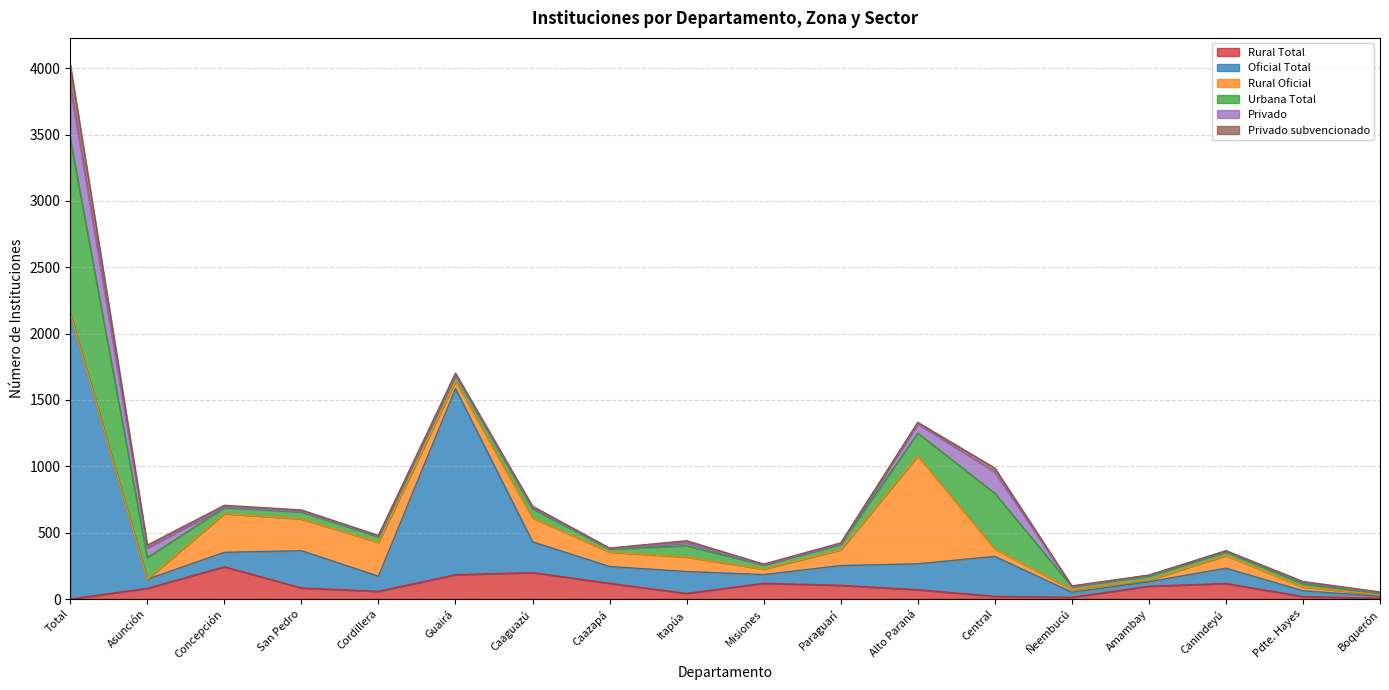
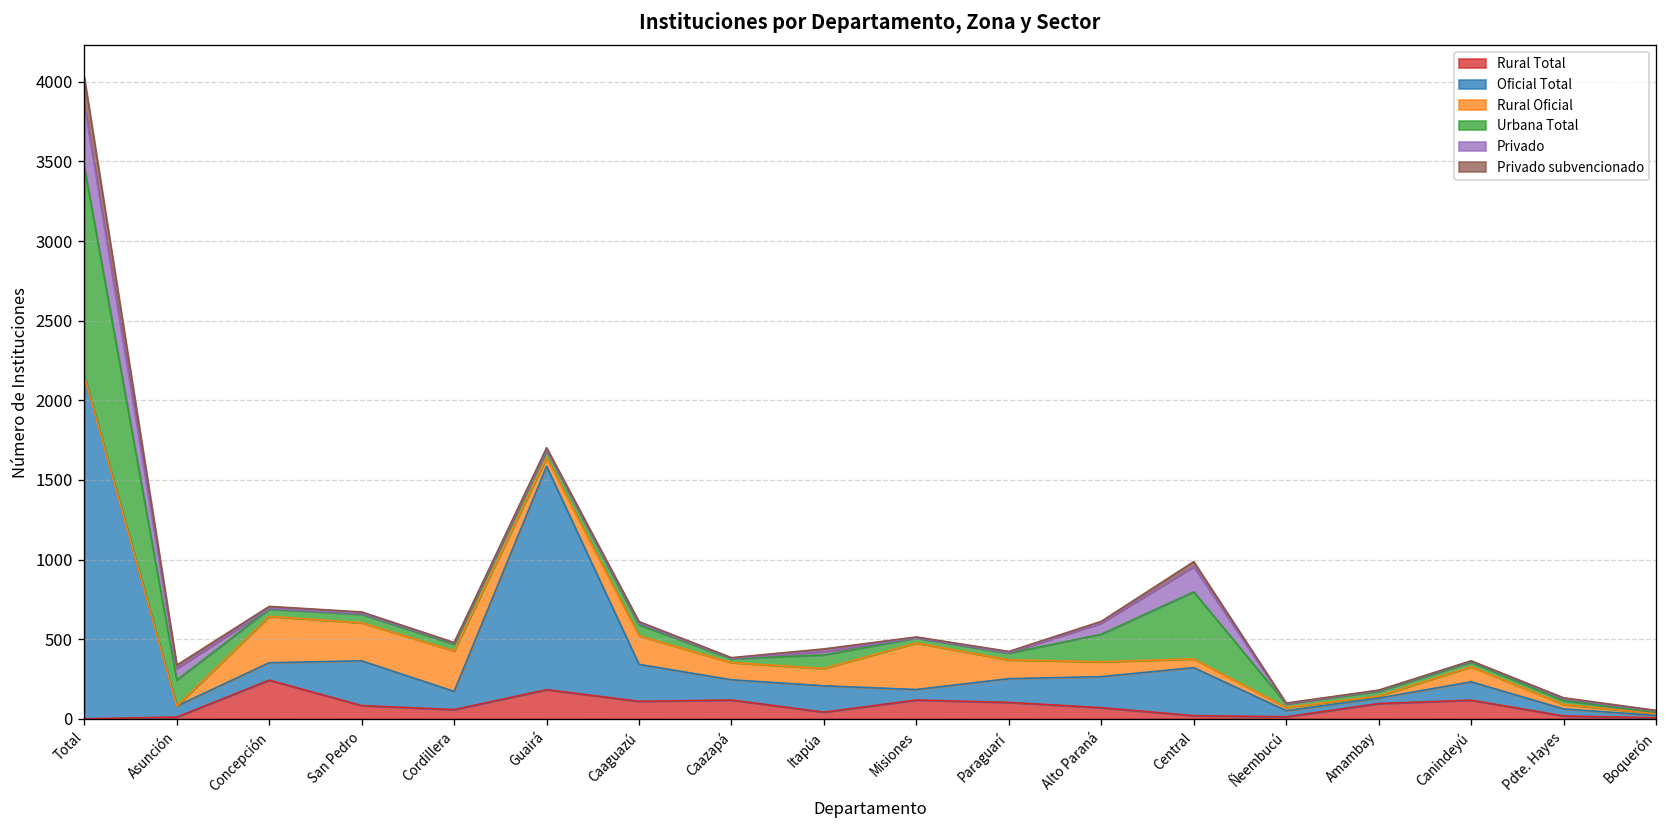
Rural Total, Asunción: 80 -> 10
Rural Total, Caaguazú: 200 -> 110
Rural Oficial, Misiones: 40 -> 290
Rural Oficial, Alto Paraná: 810 -> 90
